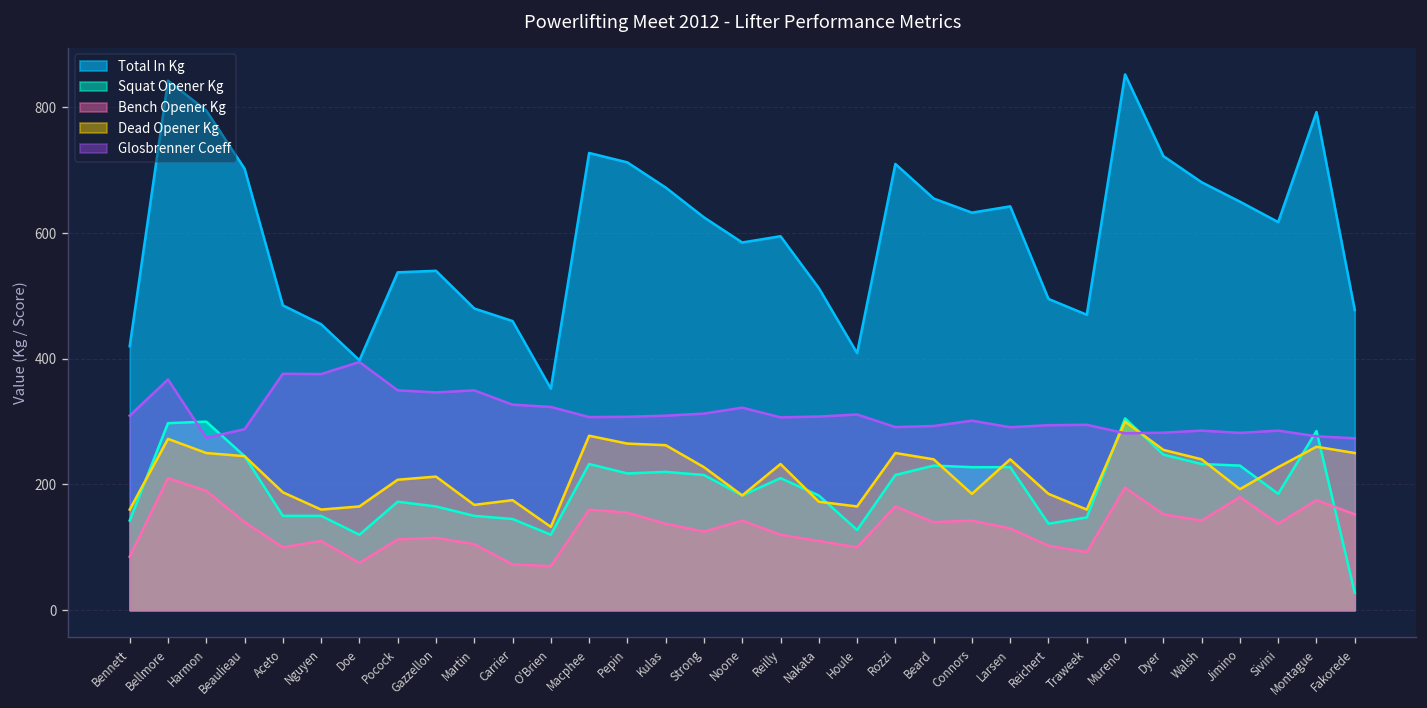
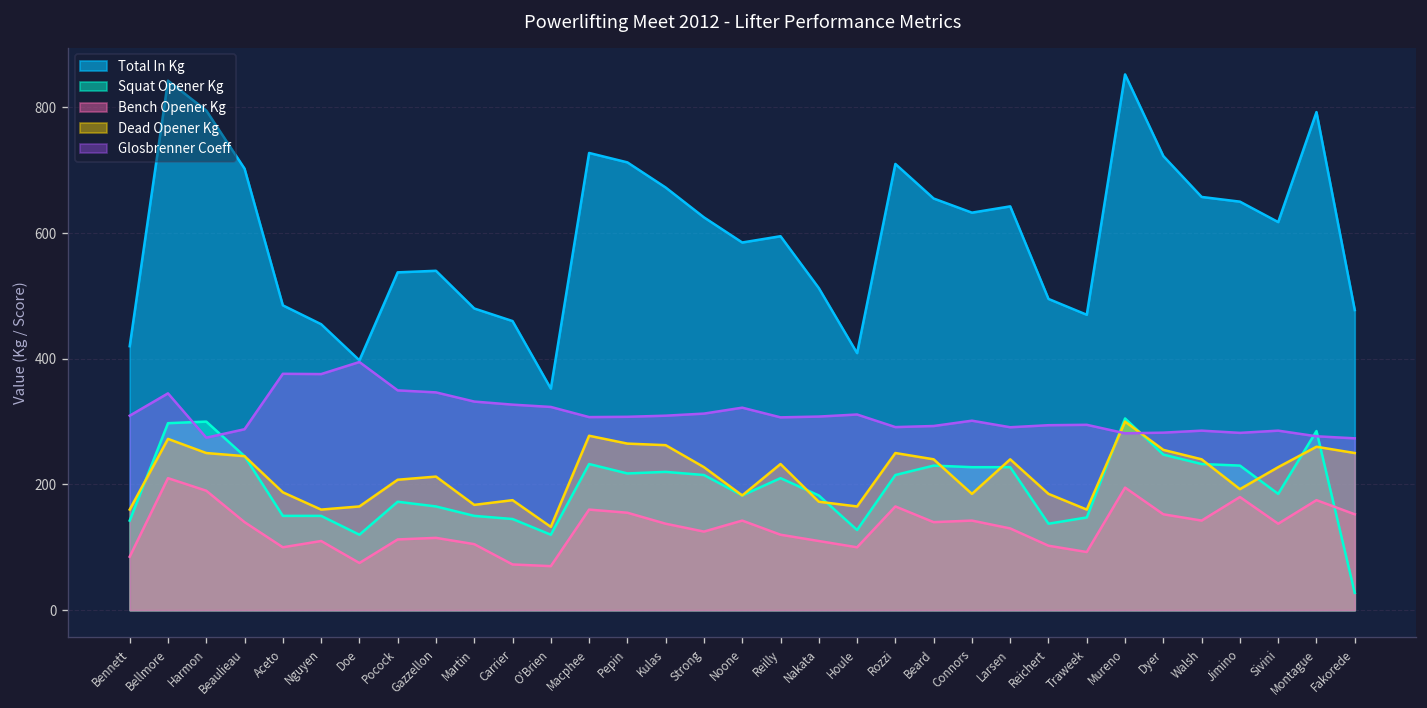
Glosbrenner Coeff, Bellmore: 370 -> 340
Glosbrenner Coeff, Martin: 350 -> 330
Total In Kg, Walsh: 680 -> 660
